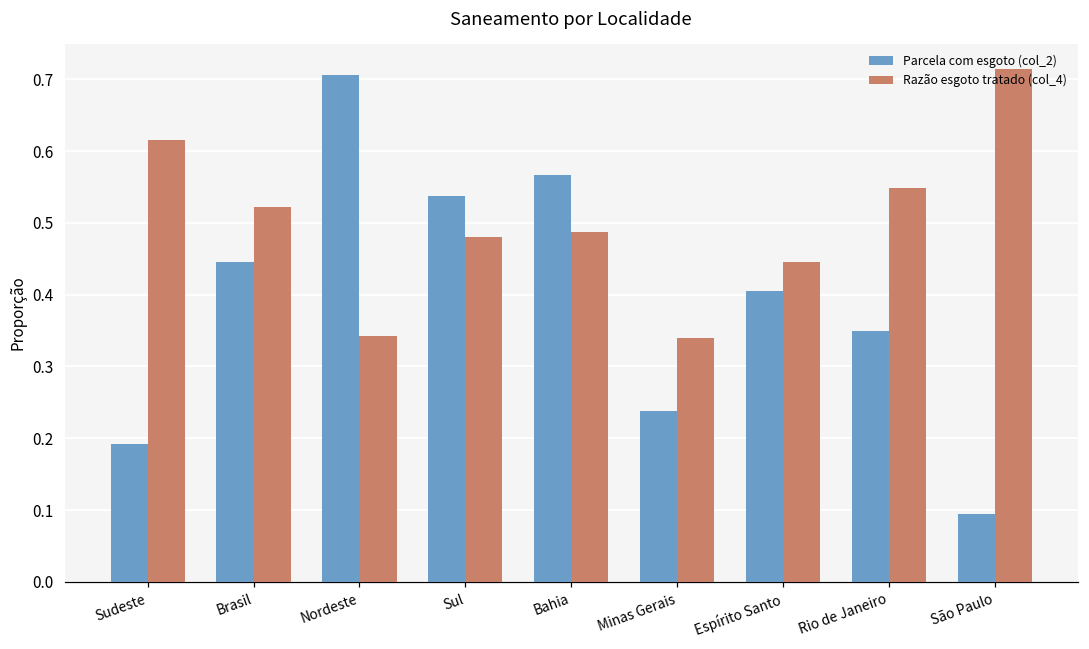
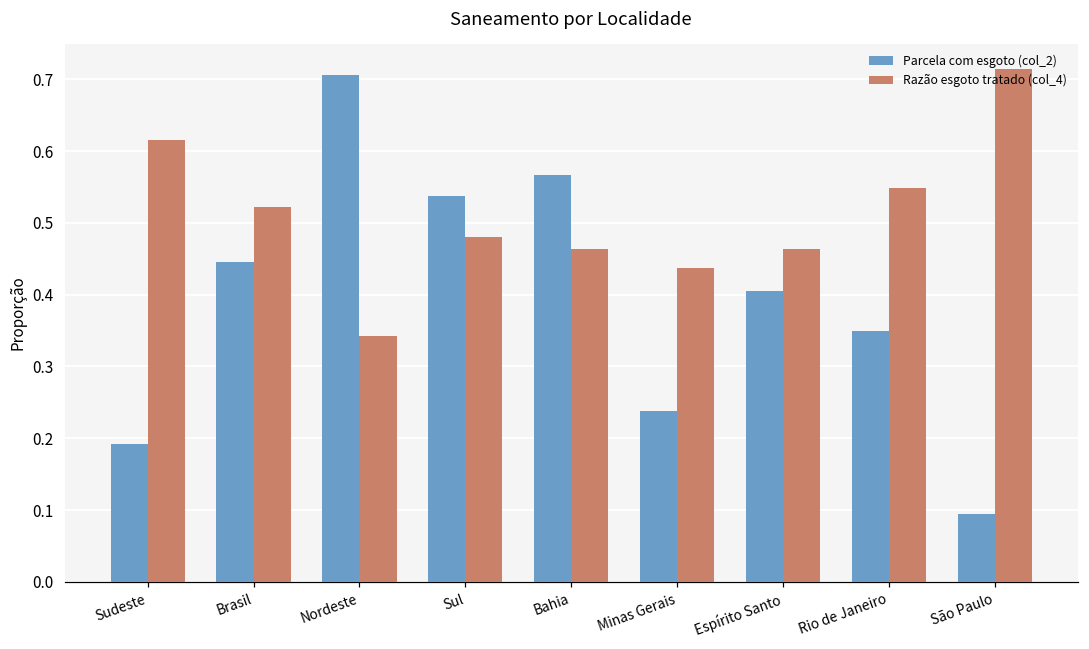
Razão esgoto tratado (col_4), Bahia: 0.49 -> 0.46
Razão esgoto tratado (col_4), Minas Gerais: 0.34 -> 0.44
Razão esgoto tratado (col_4), Espírito Santo: 0.45 -> 0.46
